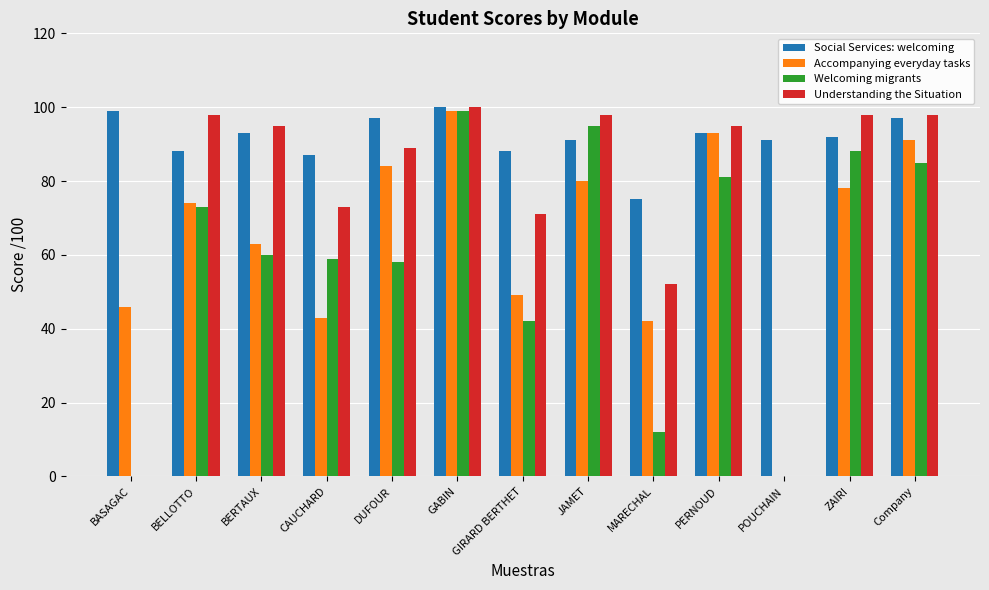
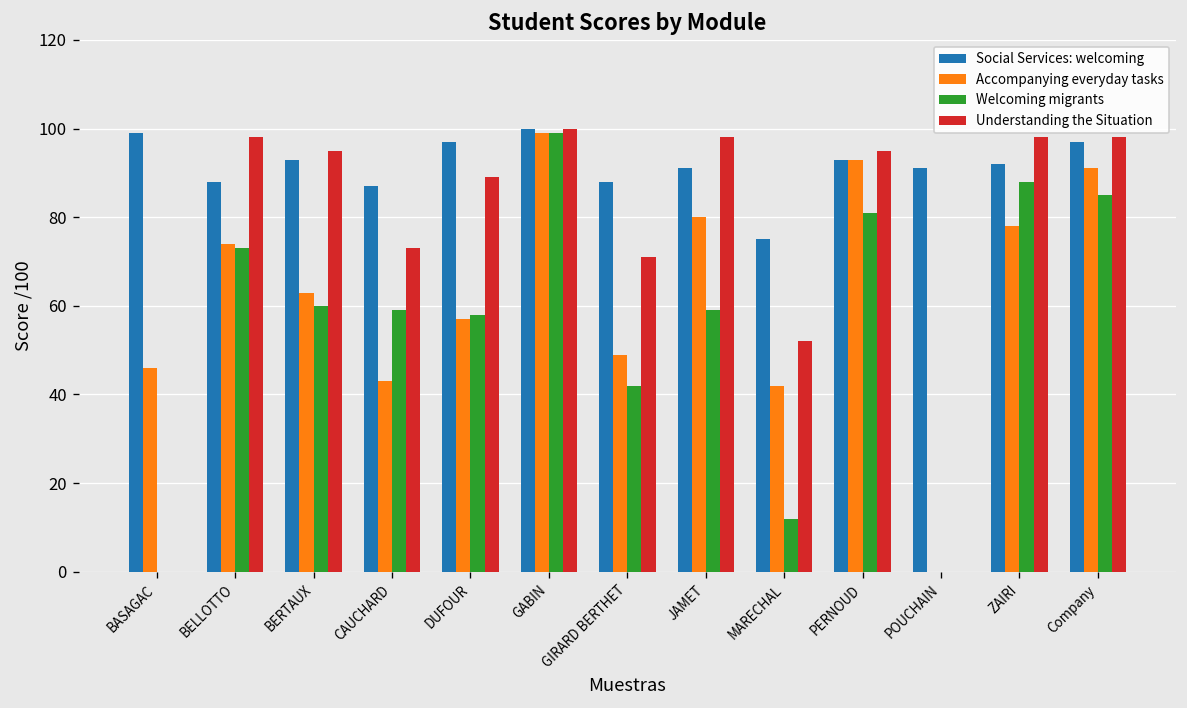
Accompanying everyday tasks, DUFOUR: 84 -> 57
Welcoming migrants, JAMET: 95 -> 59
